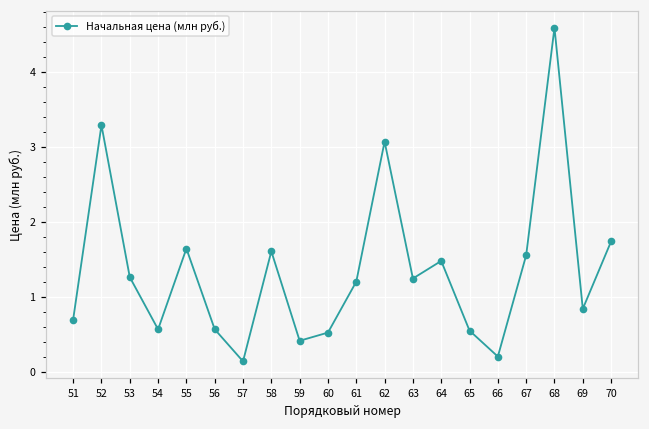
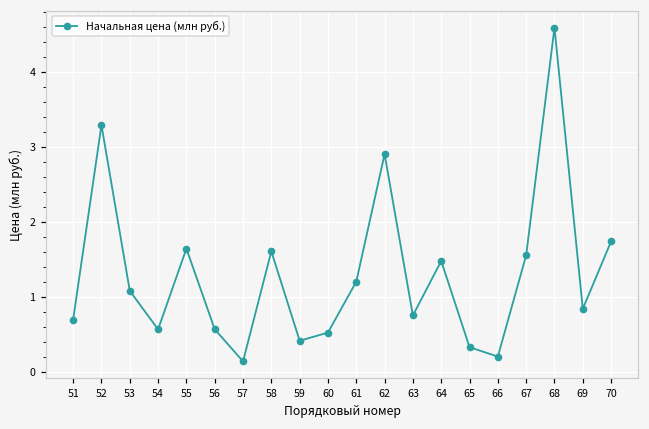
53: 1.3 -> 1.1
62: 3.1 -> 2.9
63: 1.2 -> 0.8
65: 0.6 -> 0.3
